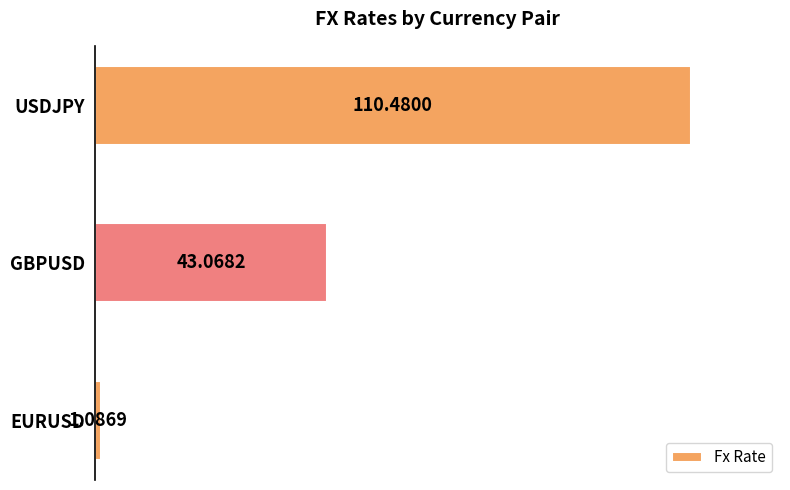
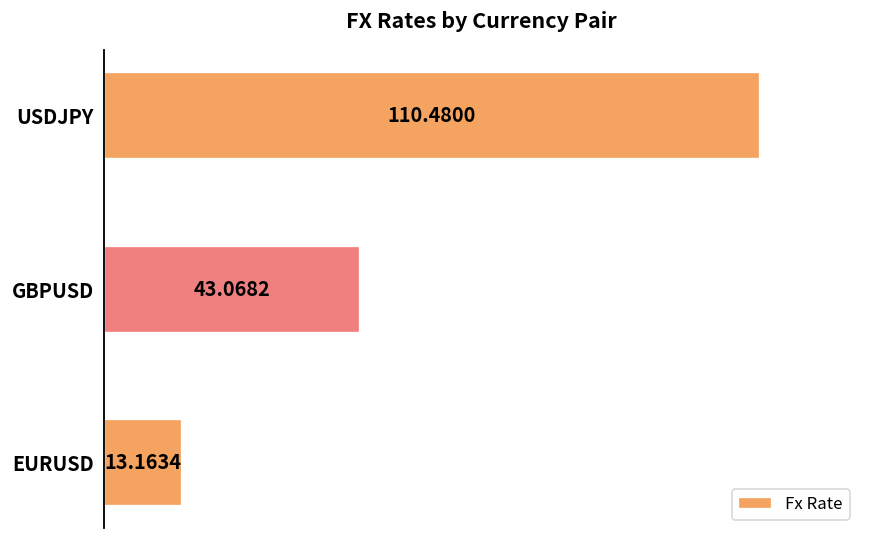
EURUSD: 1.0869 -> 13.1634
